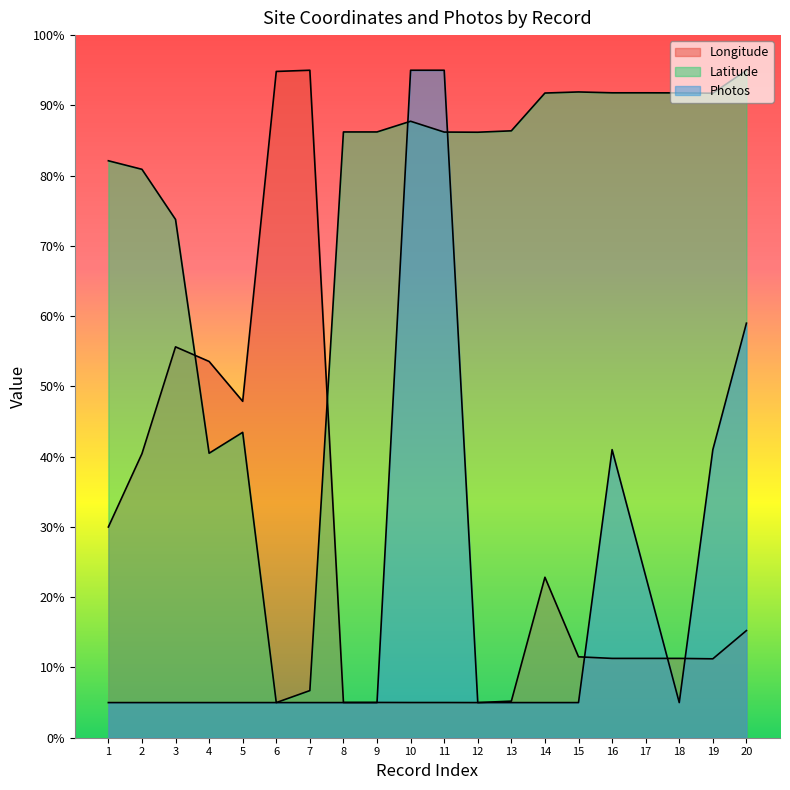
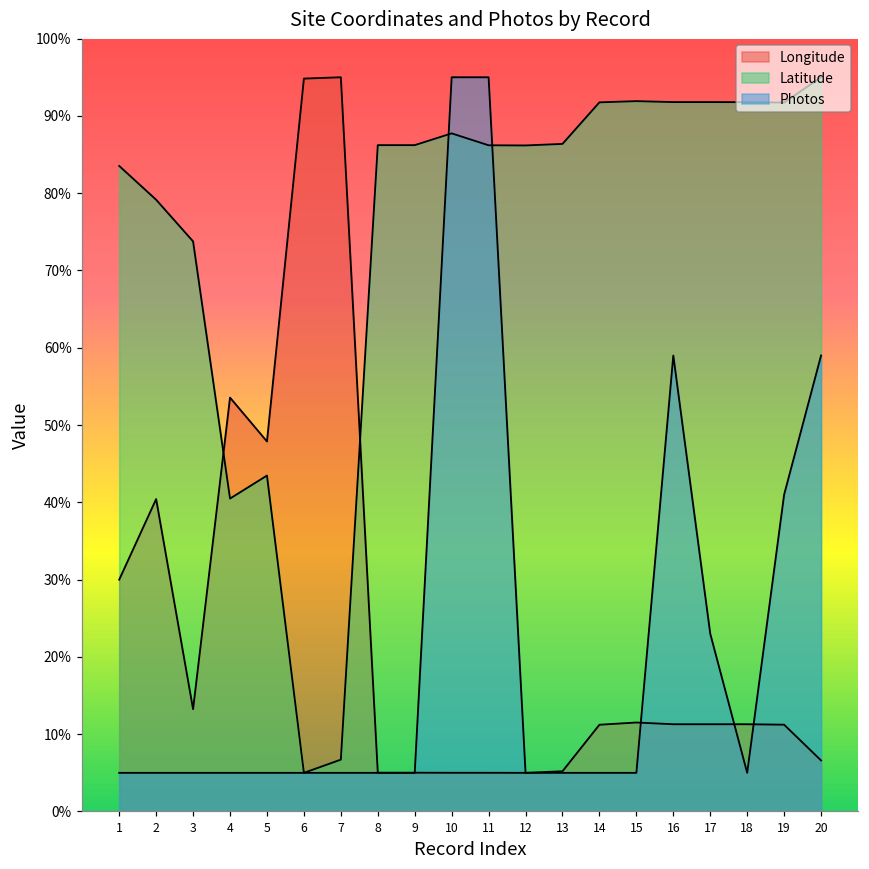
Latitude, 1: 82% -> 84%
Latitude, 2: 81% -> 79%
Longitude, 3: 56% -> 13%
Longitude, 14: 23% -> 11%
Photos, 16: 41% -> 59%
Longitude, 20: 15% -> 7%
